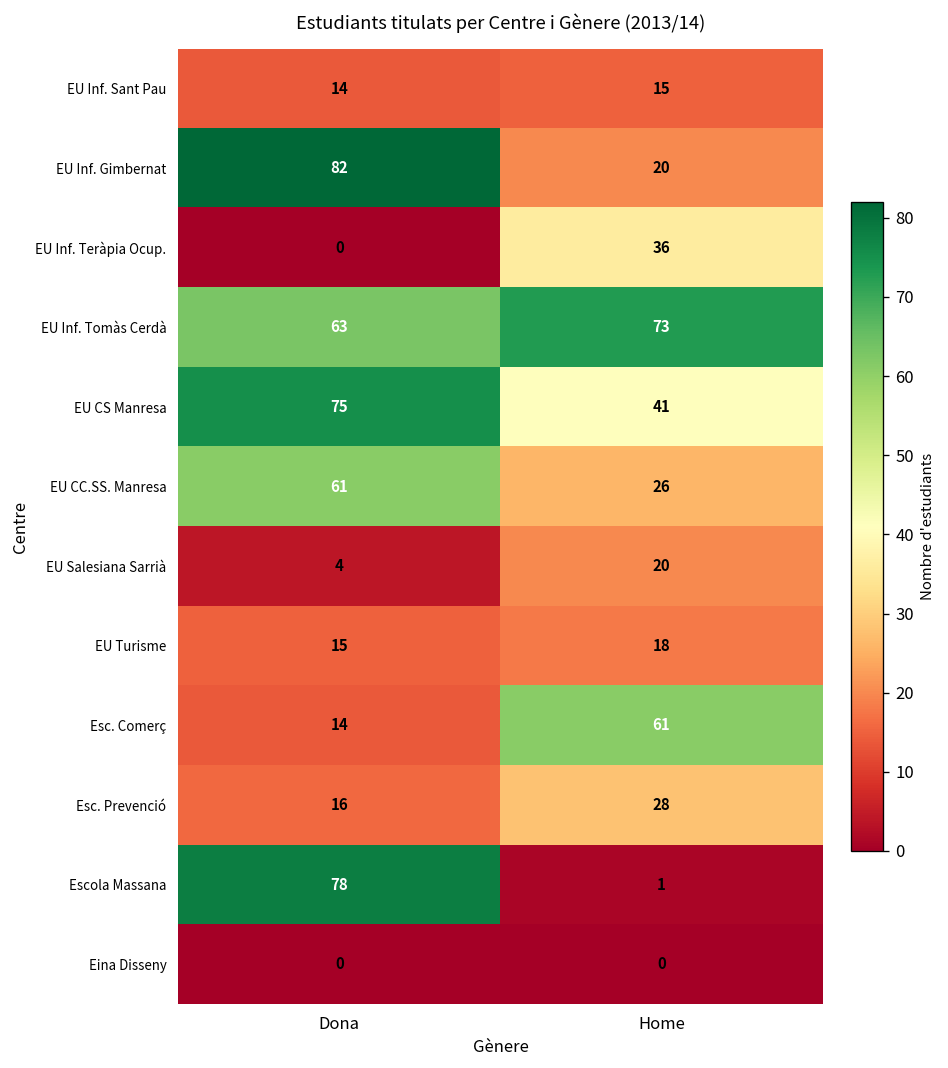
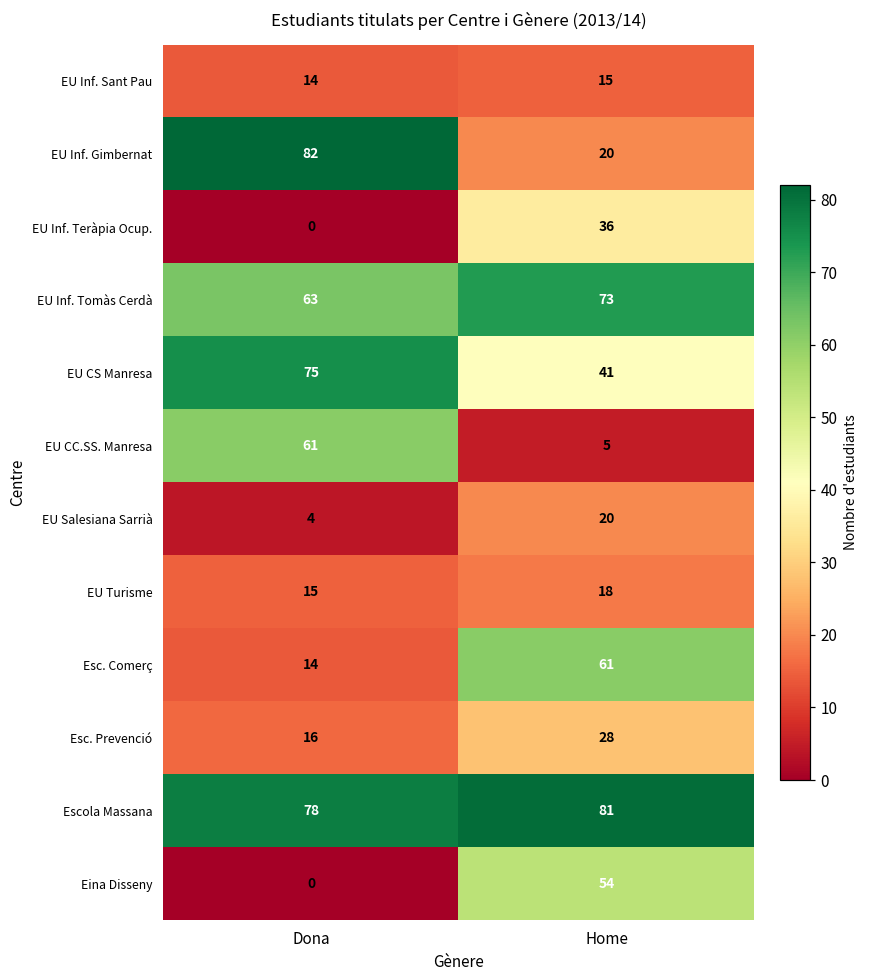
EU CC.SS. Manresa, Home: 26 -> 5
Escola Massana, Home: 1 -> 81
Eina Disseny, Home: 0 -> 54
